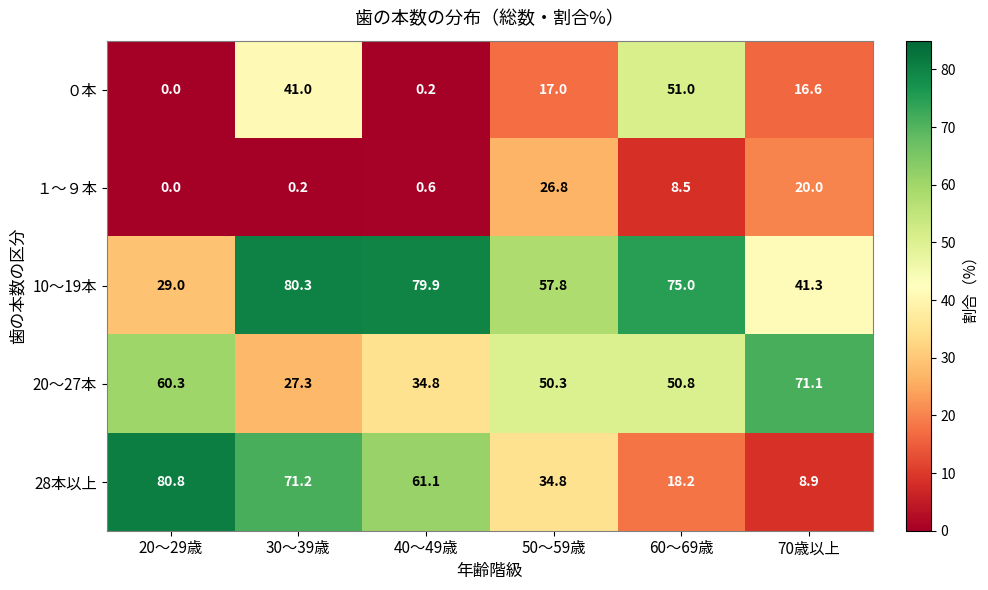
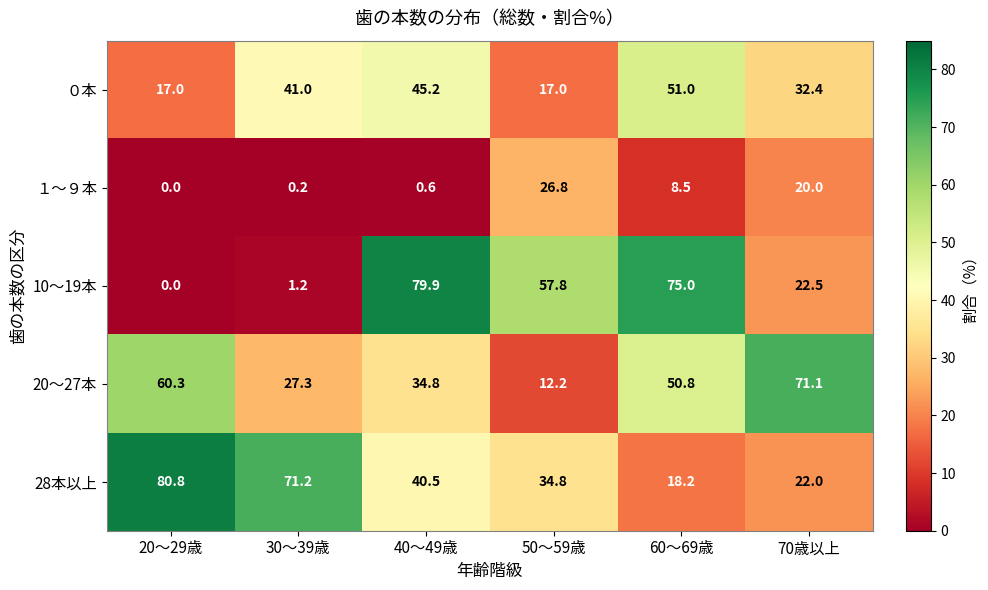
０本, 20～29歳: 0.0 -> 17.0
０本, 40～49歳: 0.2 -> 45.2
０本, 70歳以上: 16.6 -> 32.4
10～19本, 20～29歳: 29.0 -> 0.0
10～19本, 30～39歳: 80.3 -> 1.2
10～19本, 70歳以上: 41.3 -> 22.5
20～27本, 50～59歳: 50.3 -> 12.2
28本以上, 40～49歳: 61.1 -> 40.5
28本以上, 70歳以上: 8.9 -> 22.0
